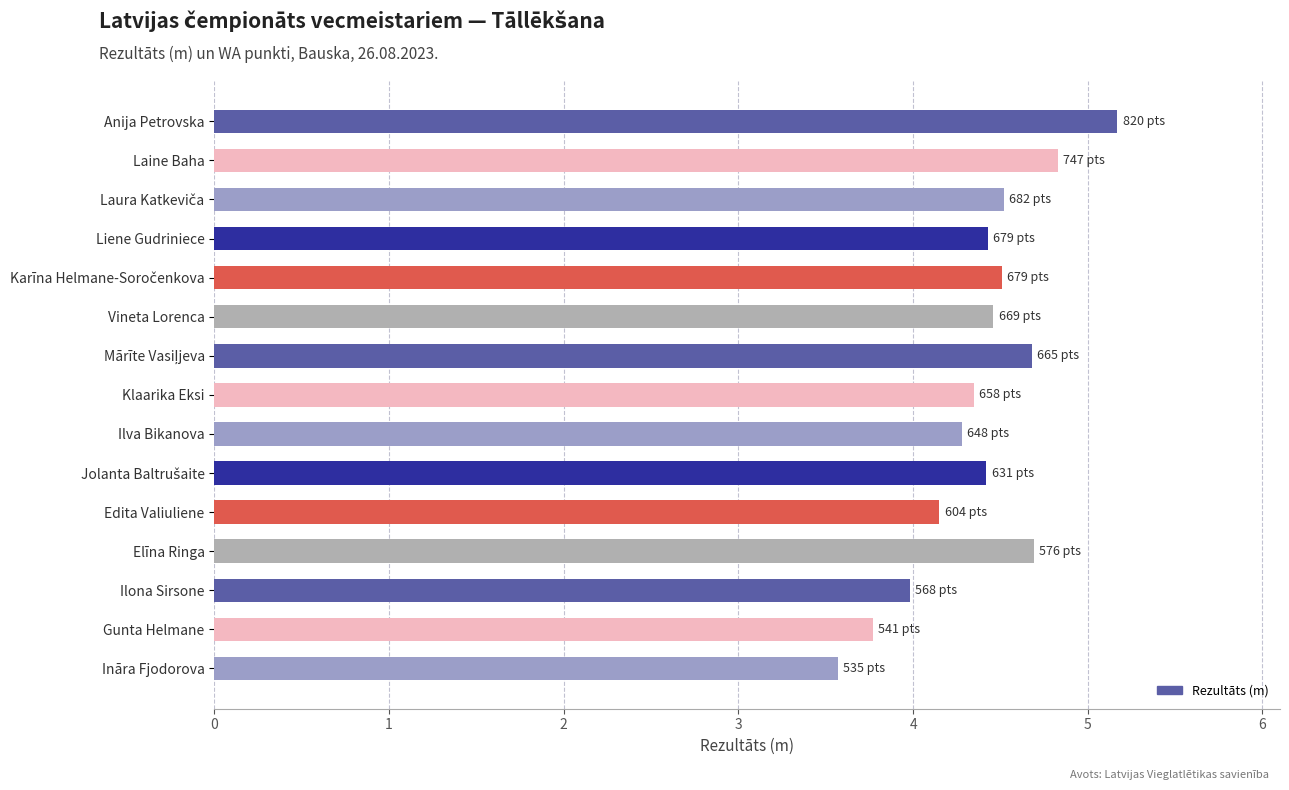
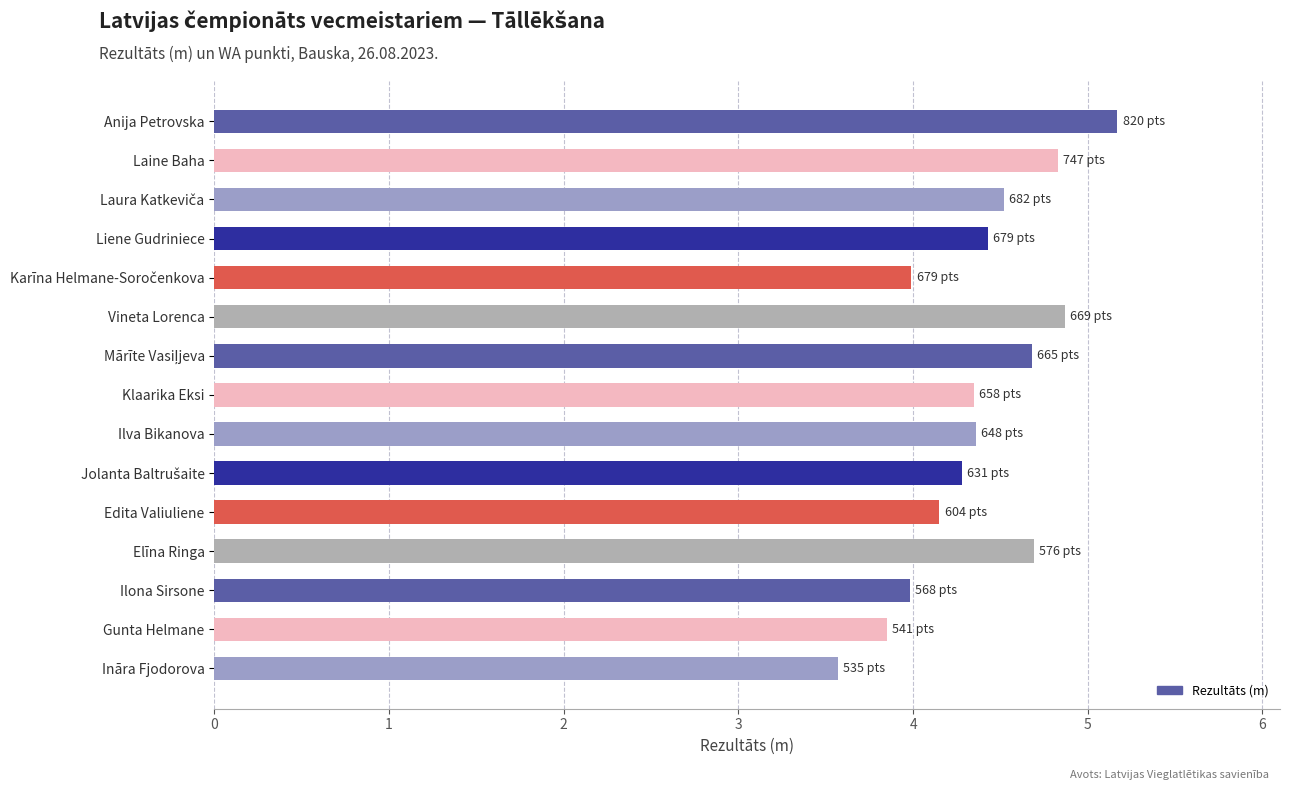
Karīna Helmane-Soročenkova: 4.51 -> 3.99
Vineta Lorenca: 4.46 -> 4.87
Ilva Bikanova: 4.28 -> 4.36
Jolanta Baltrušaite: 4.42 -> 4.28
Gunta Helmane: 3.77 -> 3.85
